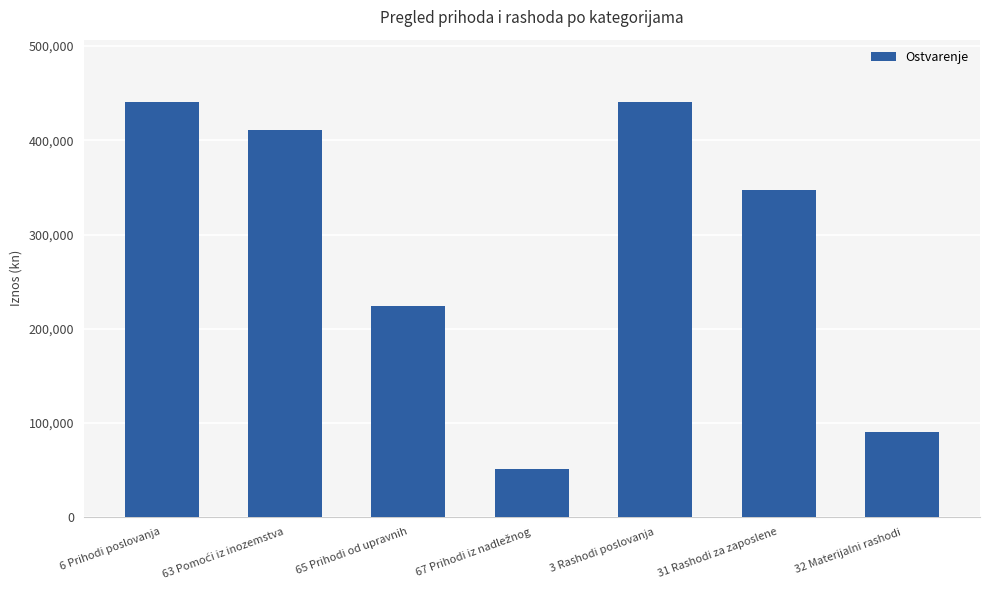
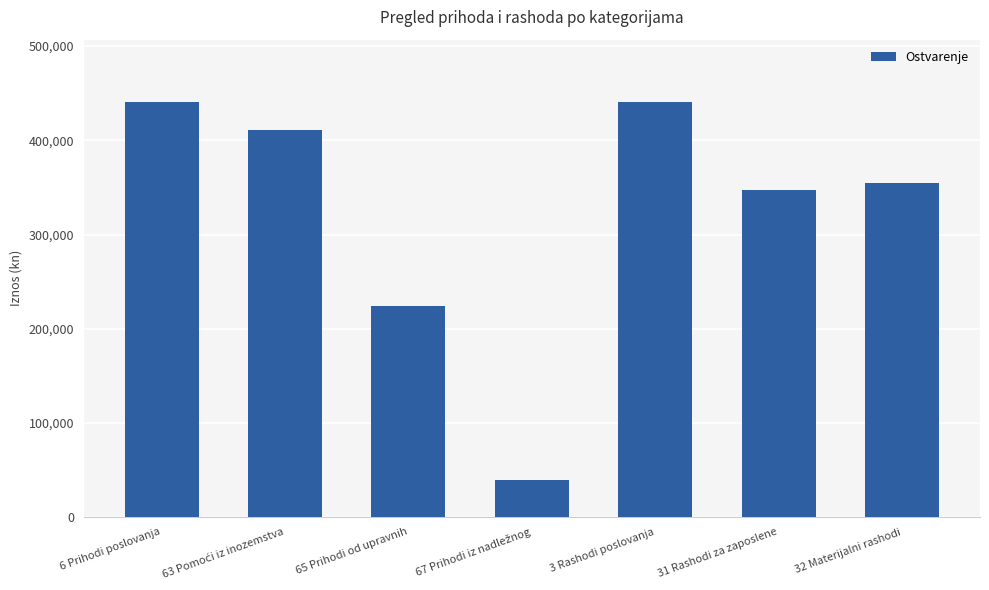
67 Prihodi iz nadležnog: 50,000 -> 40,000
32 Materijalni rashodi: 90,000 -> 360,000
